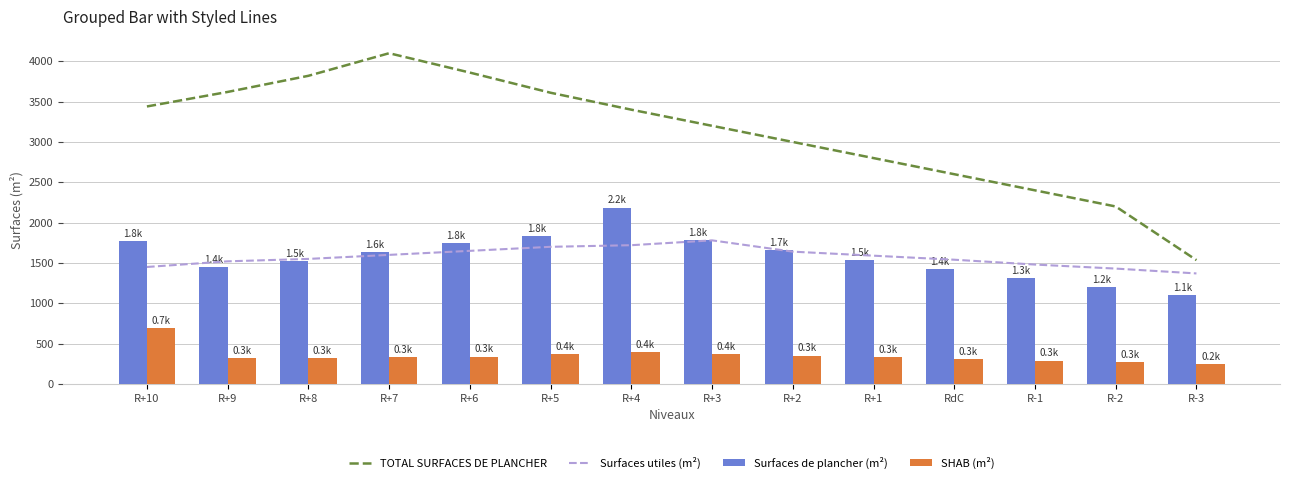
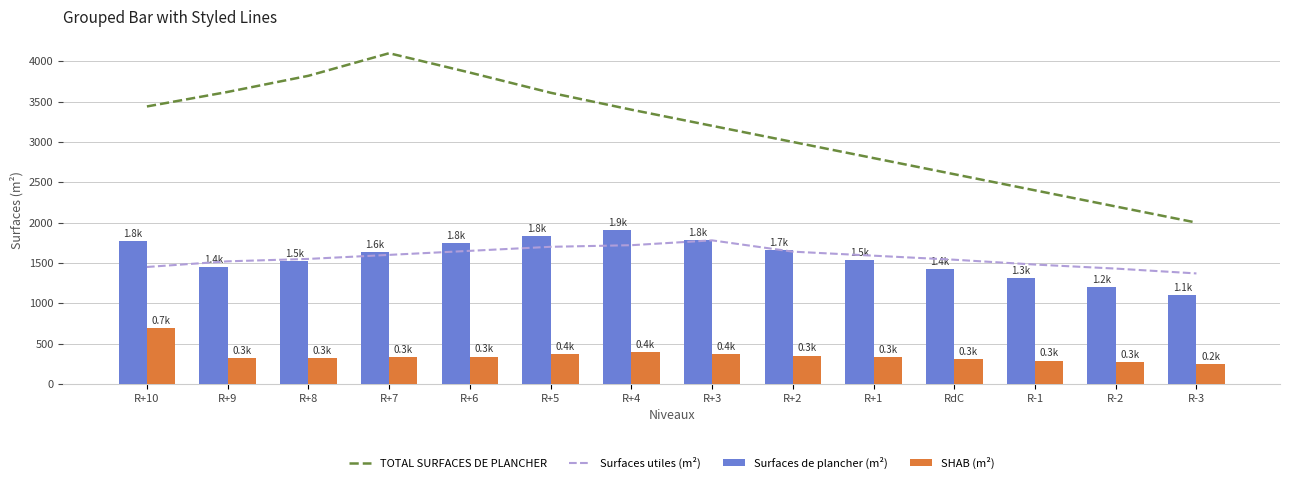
Surfaces de plancher (m²), R+4: 2.2k -> 1.9k
TOTAL SURFACES DE PLANCHER, R-3: 1500 -> 2000
